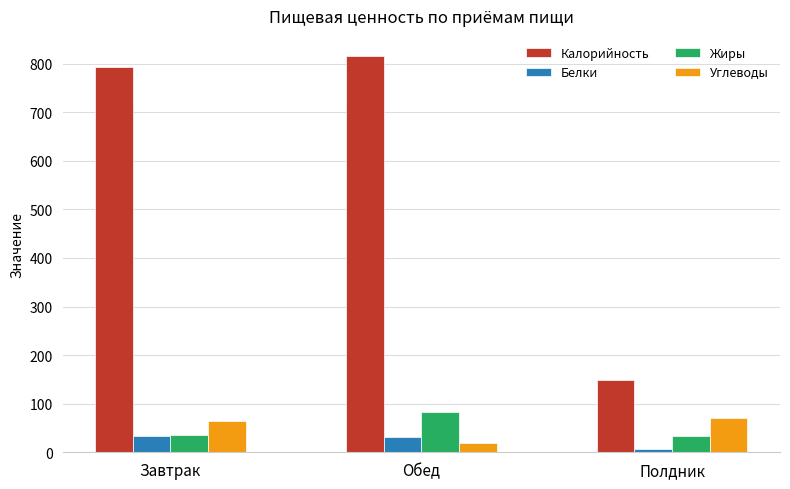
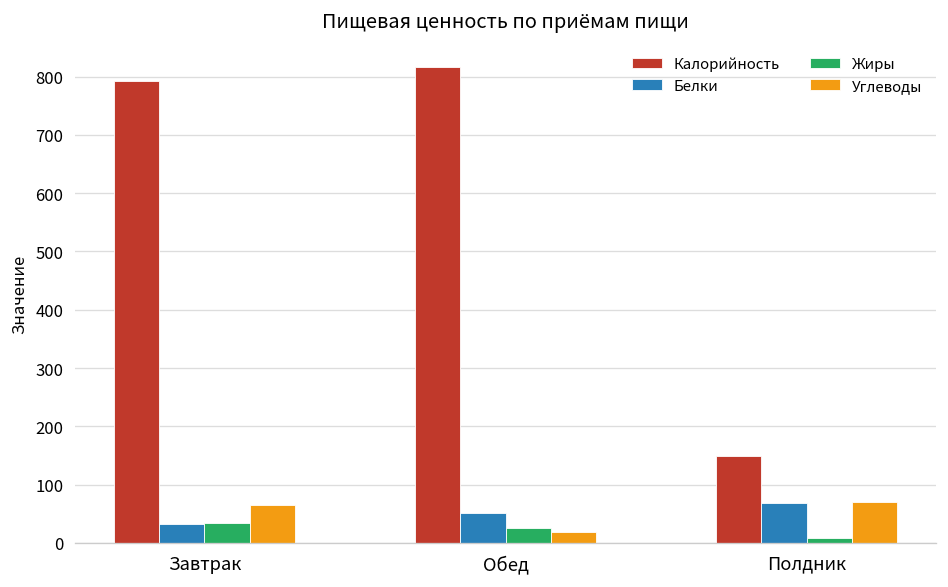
Белки, Обед: 30 -> 50
Жиры, Обед: 80 -> 20
Белки, Полдник: 10 -> 70
Жиры, Полдник: 30 -> 10
